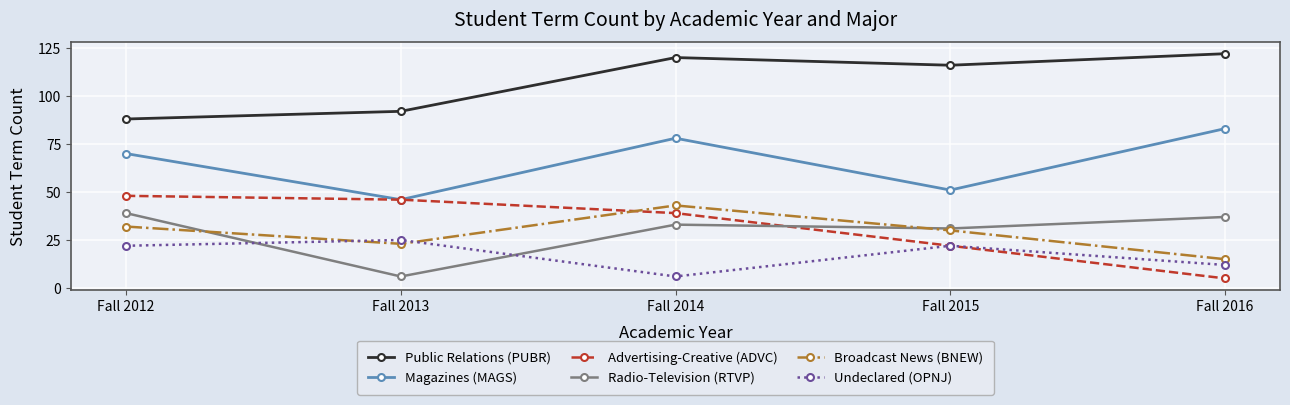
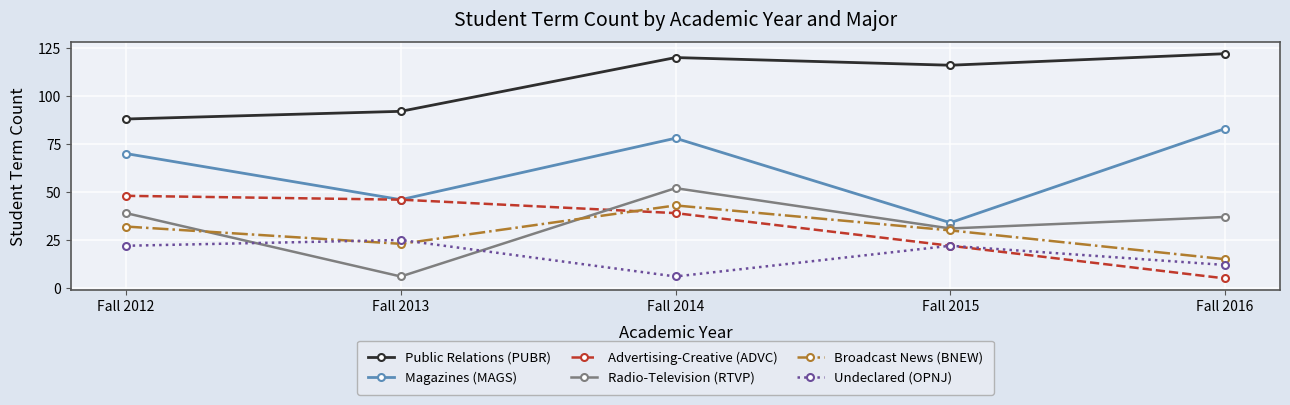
Radio-Television (RTVP), Fall 2014: 33 -> 52
Magazines (MAGS), Fall 2015: 51 -> 34
